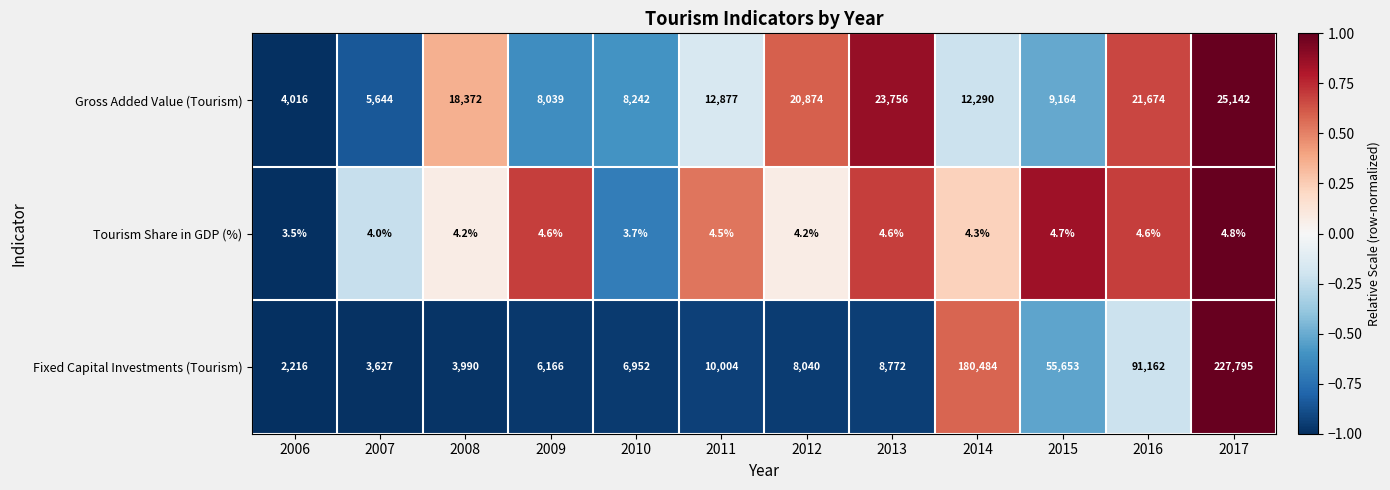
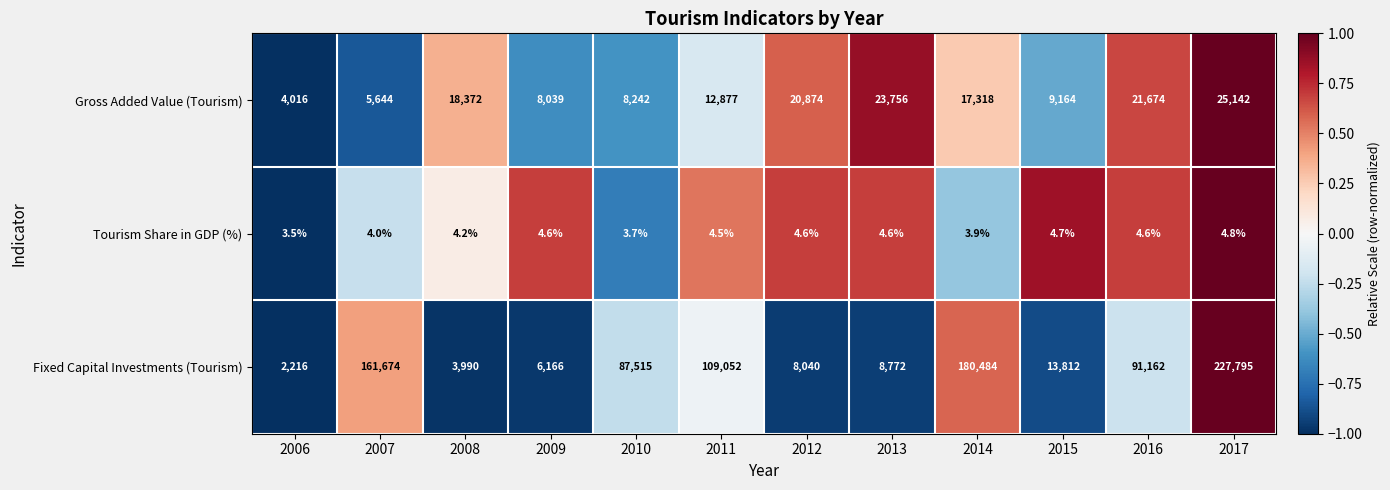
Gross Added Value (Tourism), 2014: 12,290 -> 17,318
Tourism Share in GDP (%), 2012: 4.2% -> 4.6%
Tourism Share in GDP (%), 2014: 4.3% -> 3.9%
Fixed Capital Investments (Tourism), 2007: 3,627 -> 161,674
Fixed Capital Investments (Tourism), 2010: 6,952 -> 87,515
Fixed Capital Investments (Tourism), 2011: 10,004 -> 109,052
Fixed Capital Investments (Tourism), 2015: 55,653 -> 13,812
